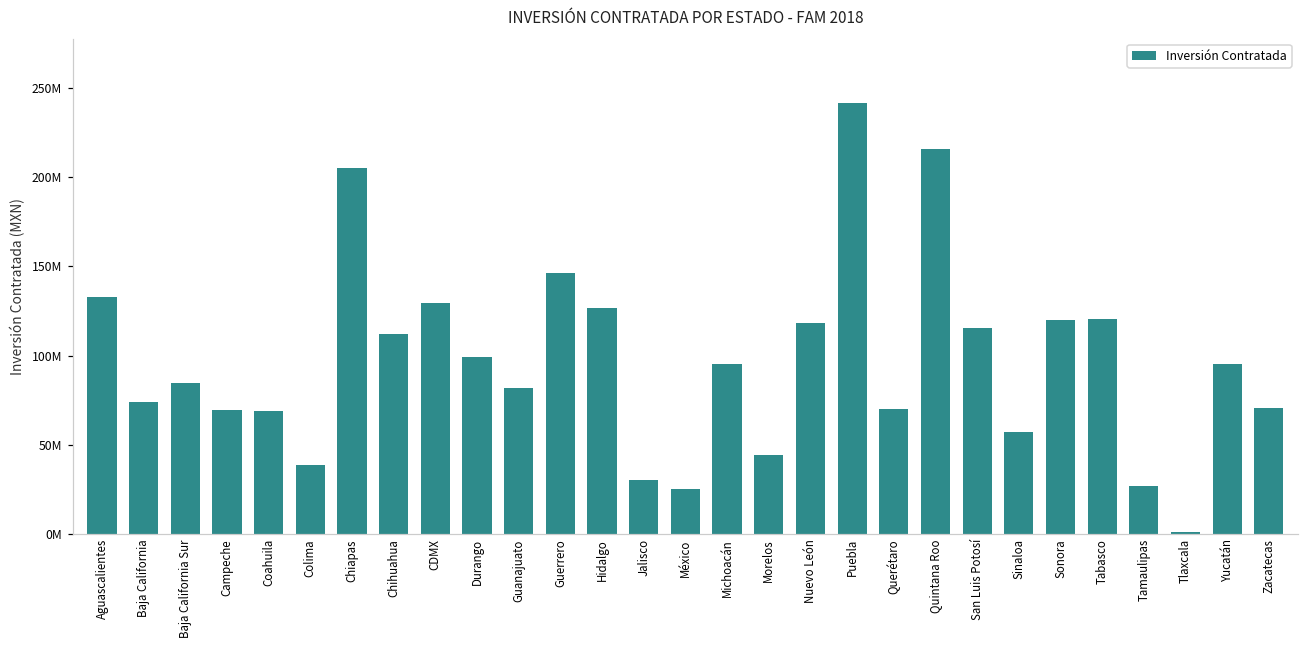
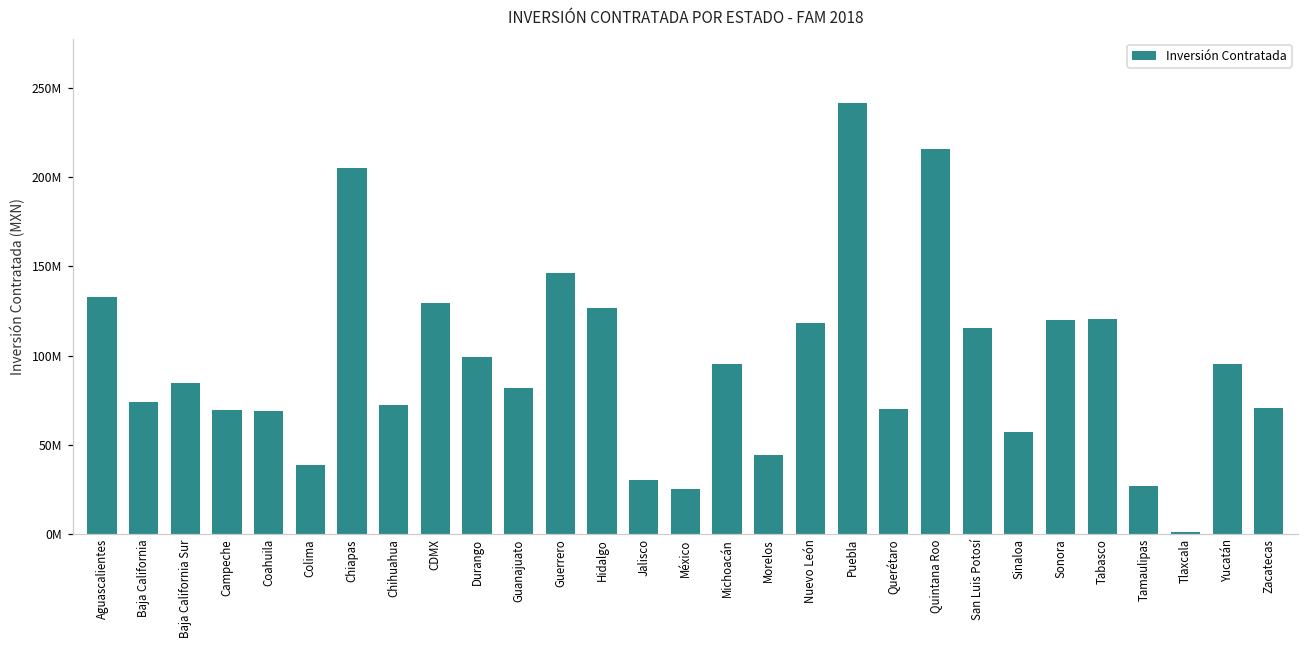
Chihuahua: 112000000 -> 72000000
